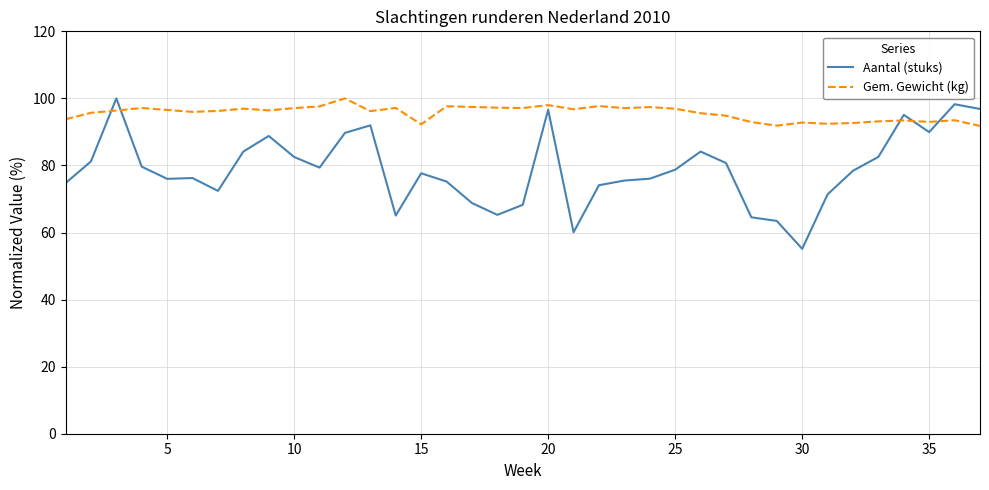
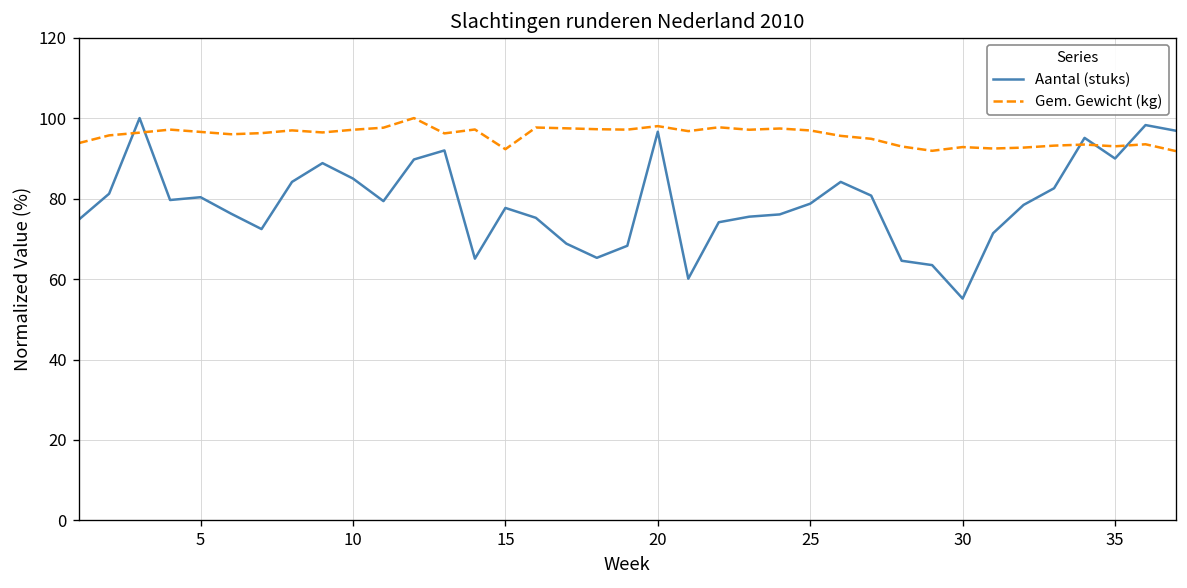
Aantal (stuks), 5: 76 -> 80
Aantal (stuks), 10: 83 -> 85
